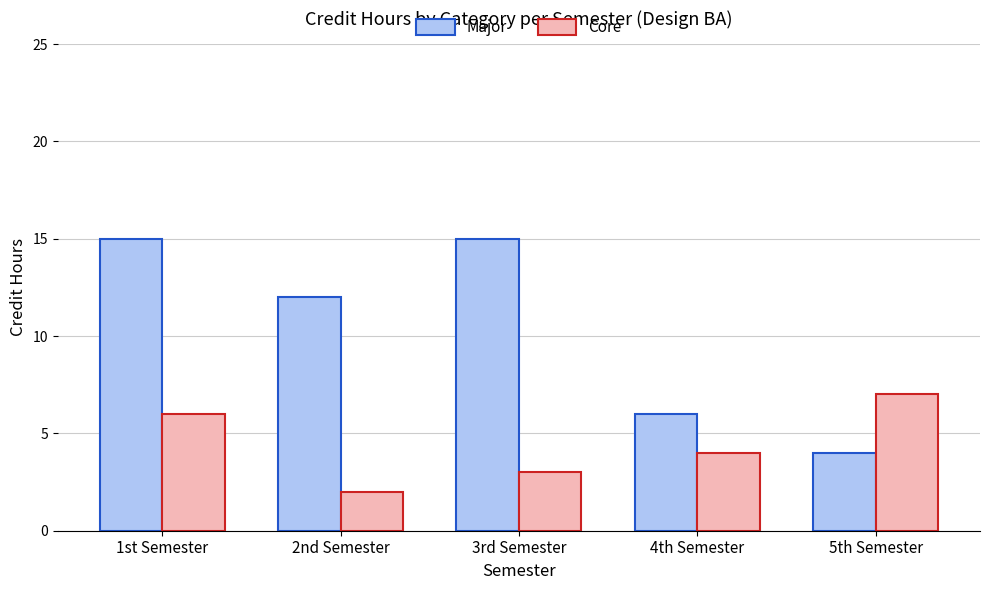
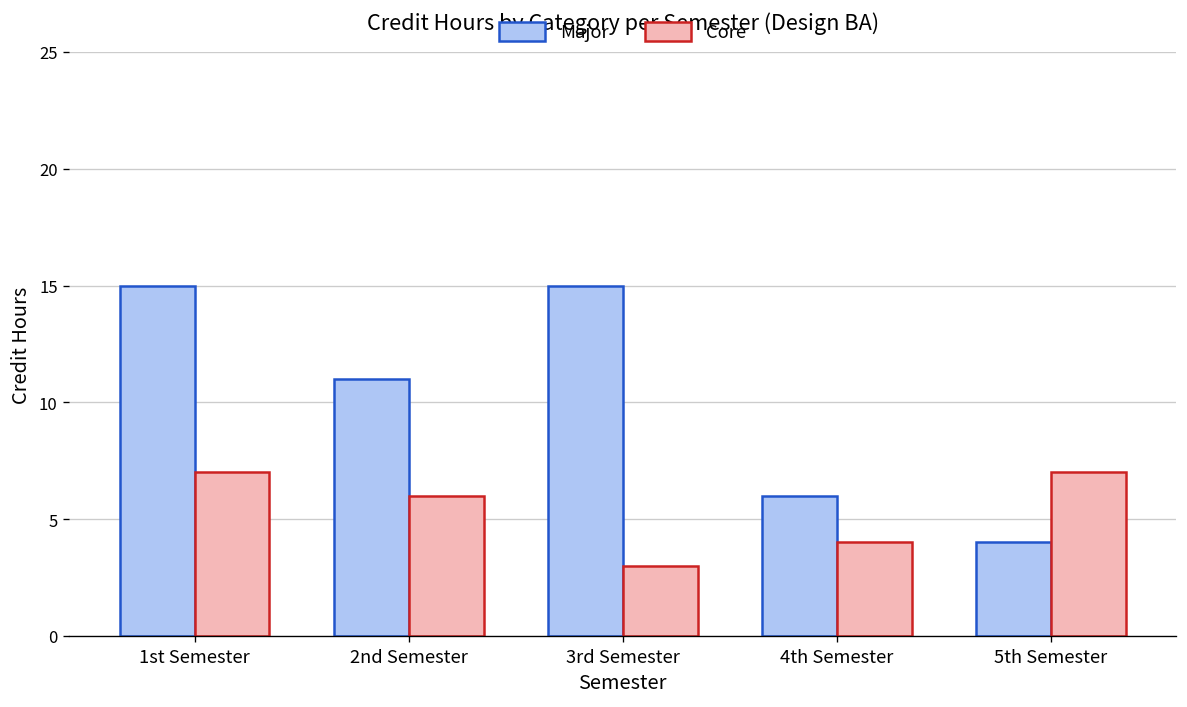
Core, 1st Semester: 6 -> 7
Major, 2nd Semester: 12 -> 11
Core, 2nd Semester: 2 -> 6
